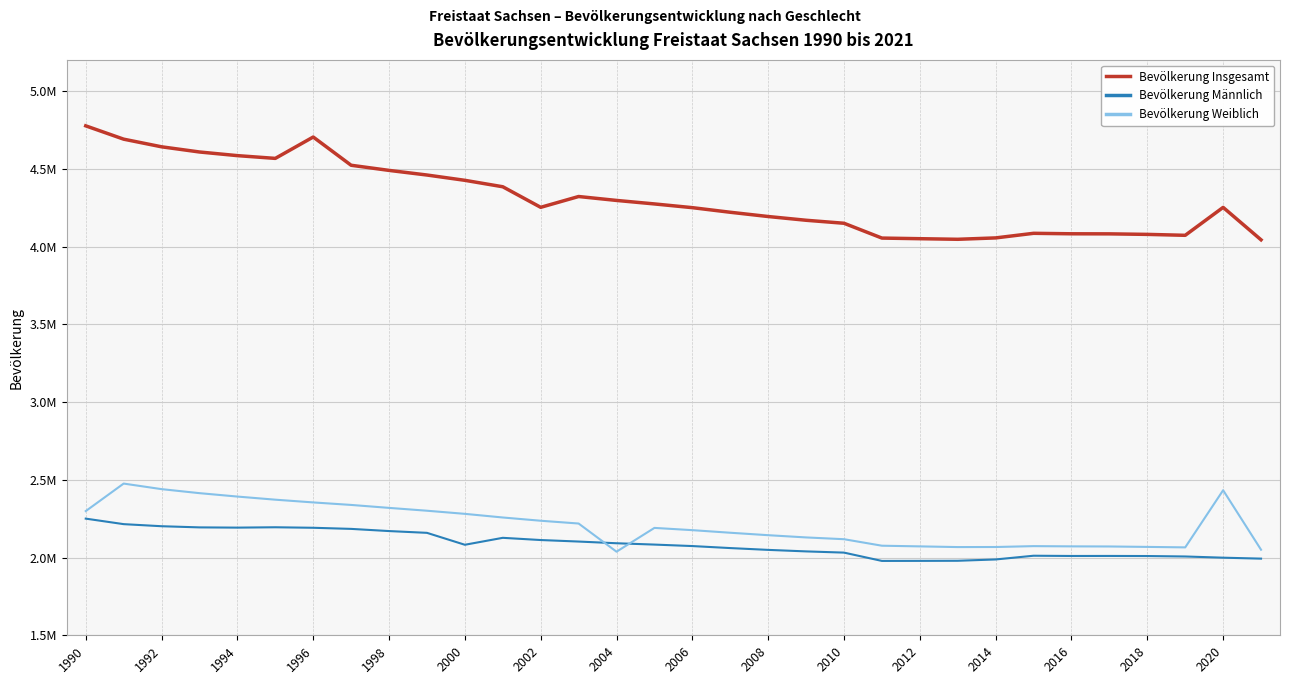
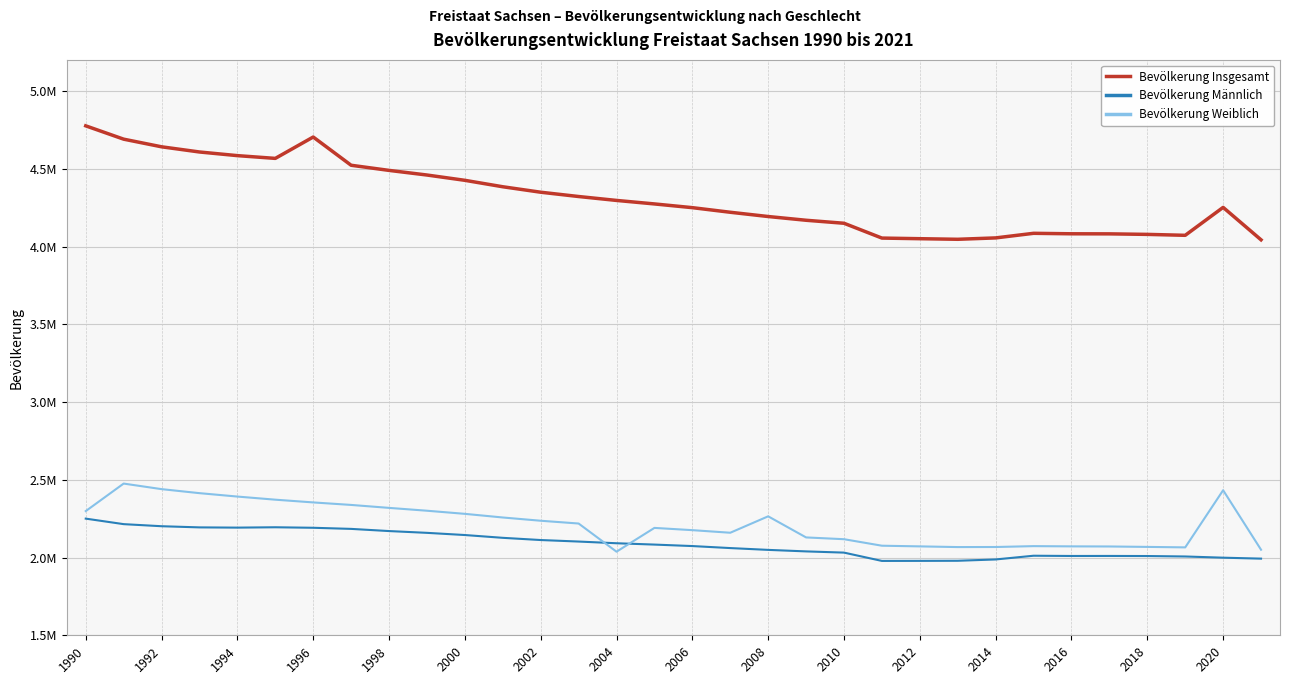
Bevölkerung Männlich, 2000: 2080000 -> 2140000
Bevölkerung Insgesamt, 2002: 4250000 -> 4350000
Bevölkerung Weiblich, 2008: 2140000 -> 2260000
